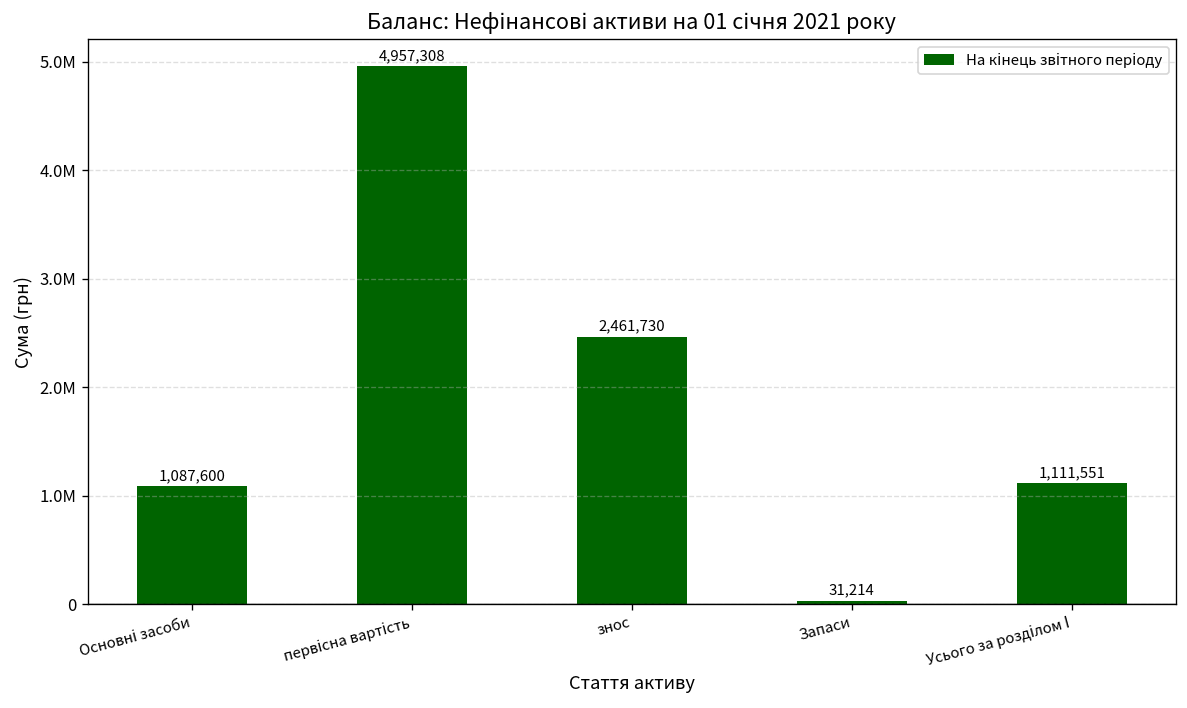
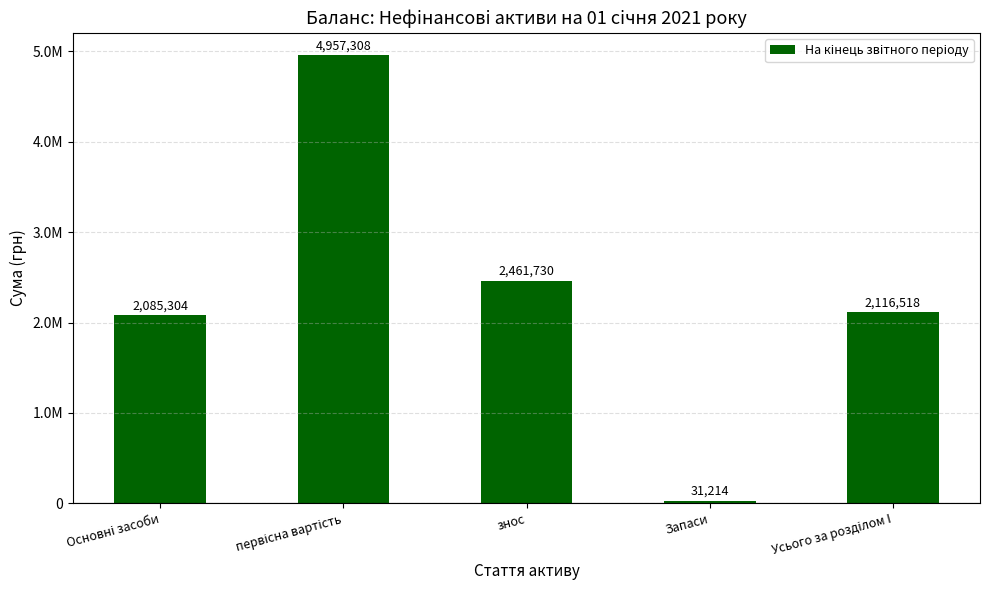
Основні засоби: 1,087,600 -> 2,085,304
Усього за розділом І: 1,111,551 -> 2,116,518
